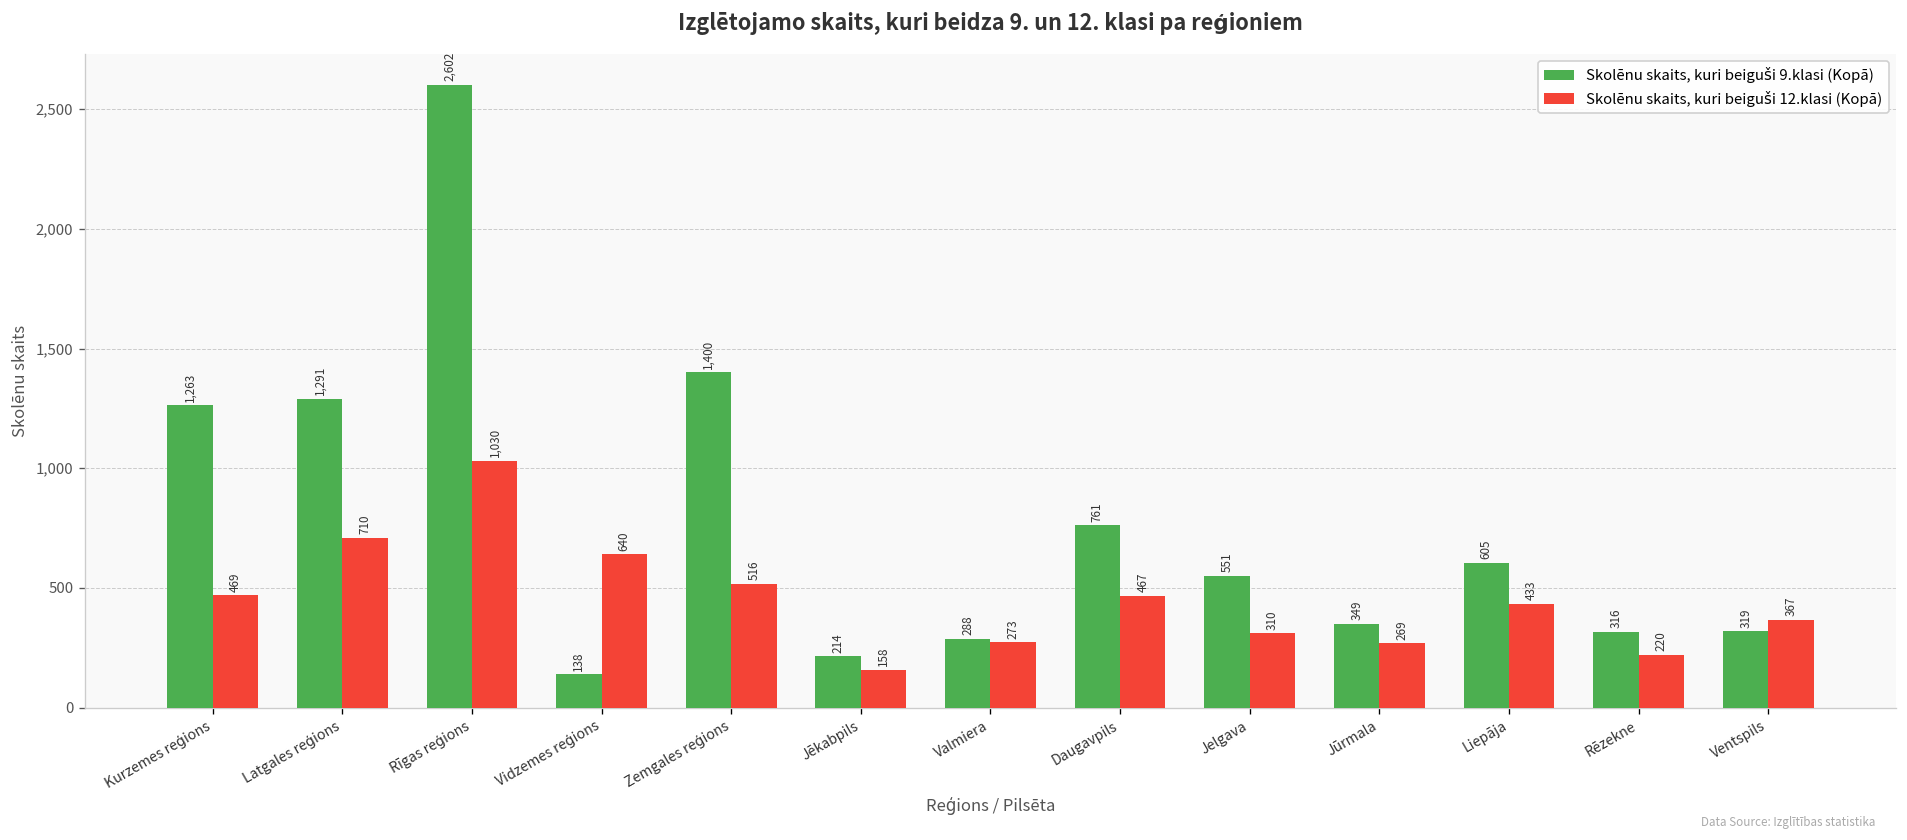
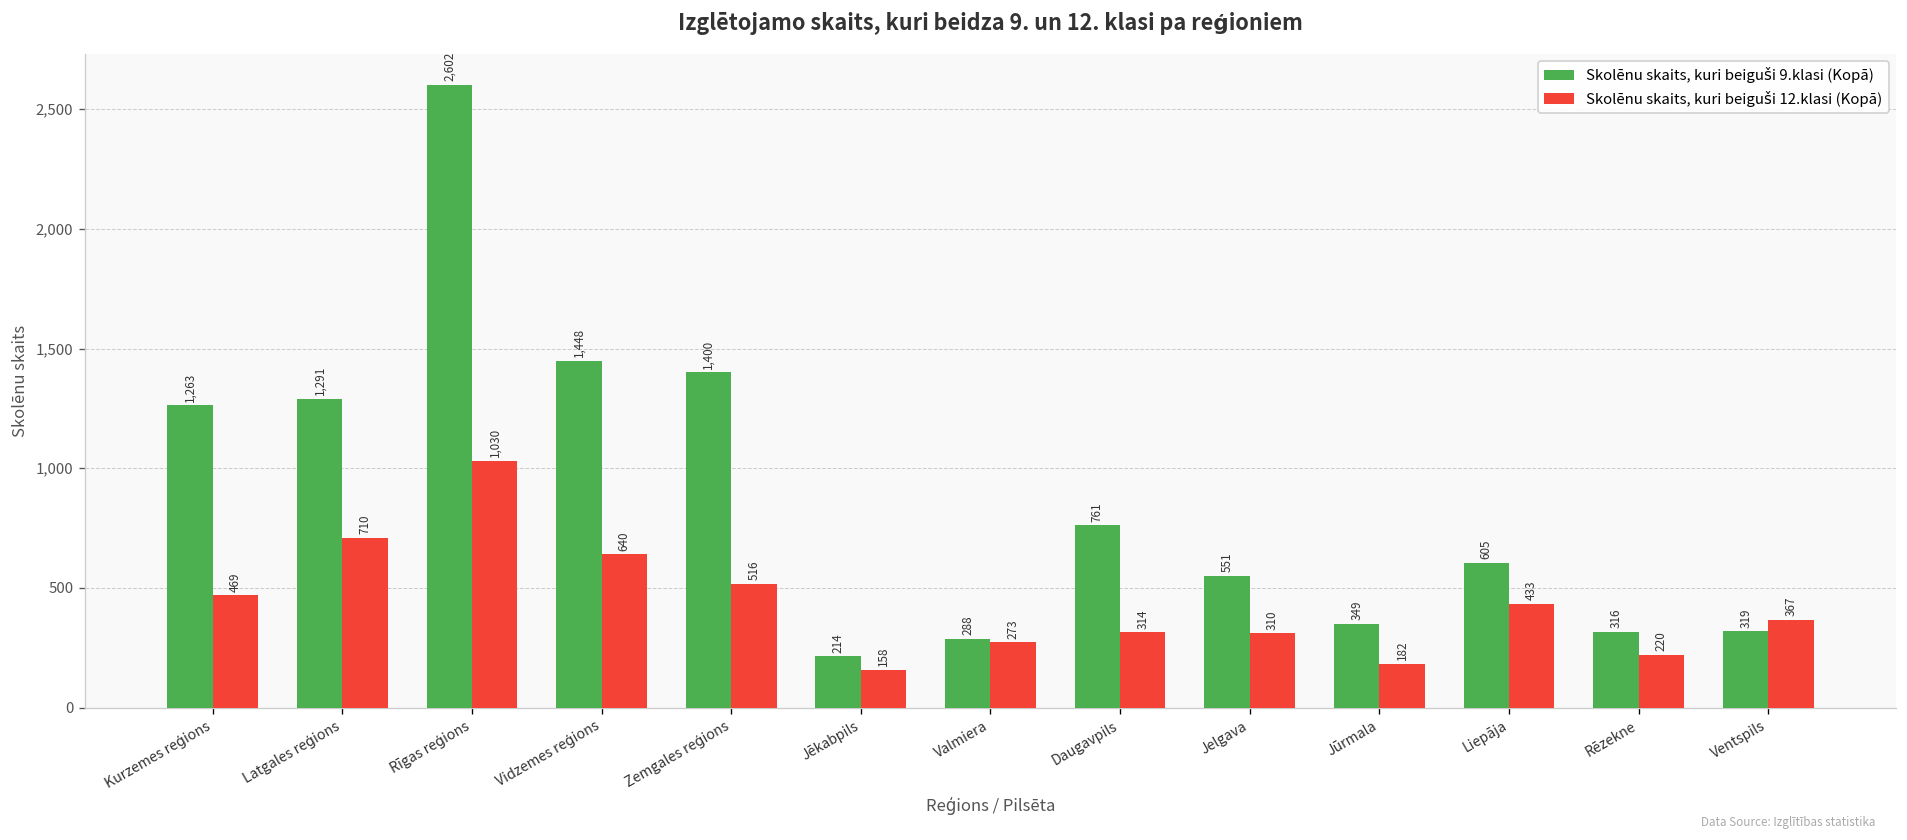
Skolēnu skaits, kuri beiguši 9.klasi (Kopā), Vidzemes reģions: 138 -> 1,448
Skolēnu skaits, kuri beiguši 12.klasi (Kopā), Daugavpils: 467 -> 314
Skolēnu skaits, kuri beiguši 12.klasi (Kopā), Jūrmala: 269 -> 182
